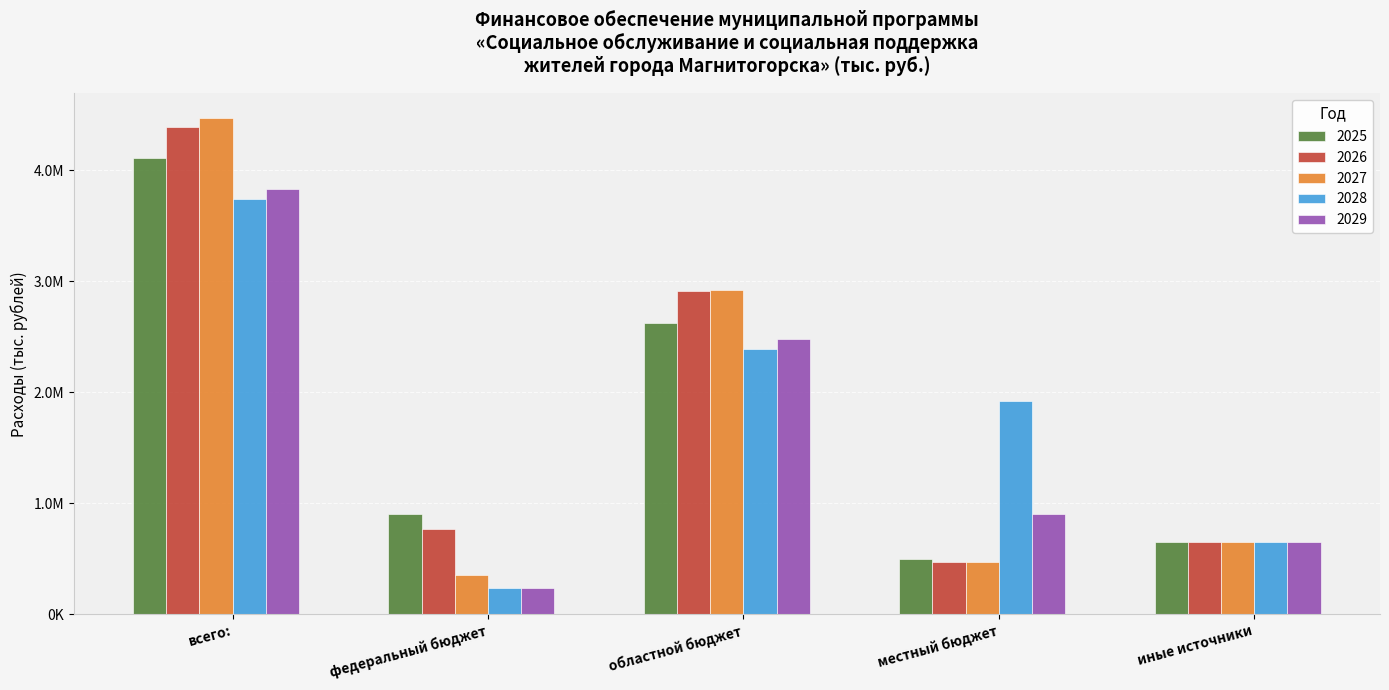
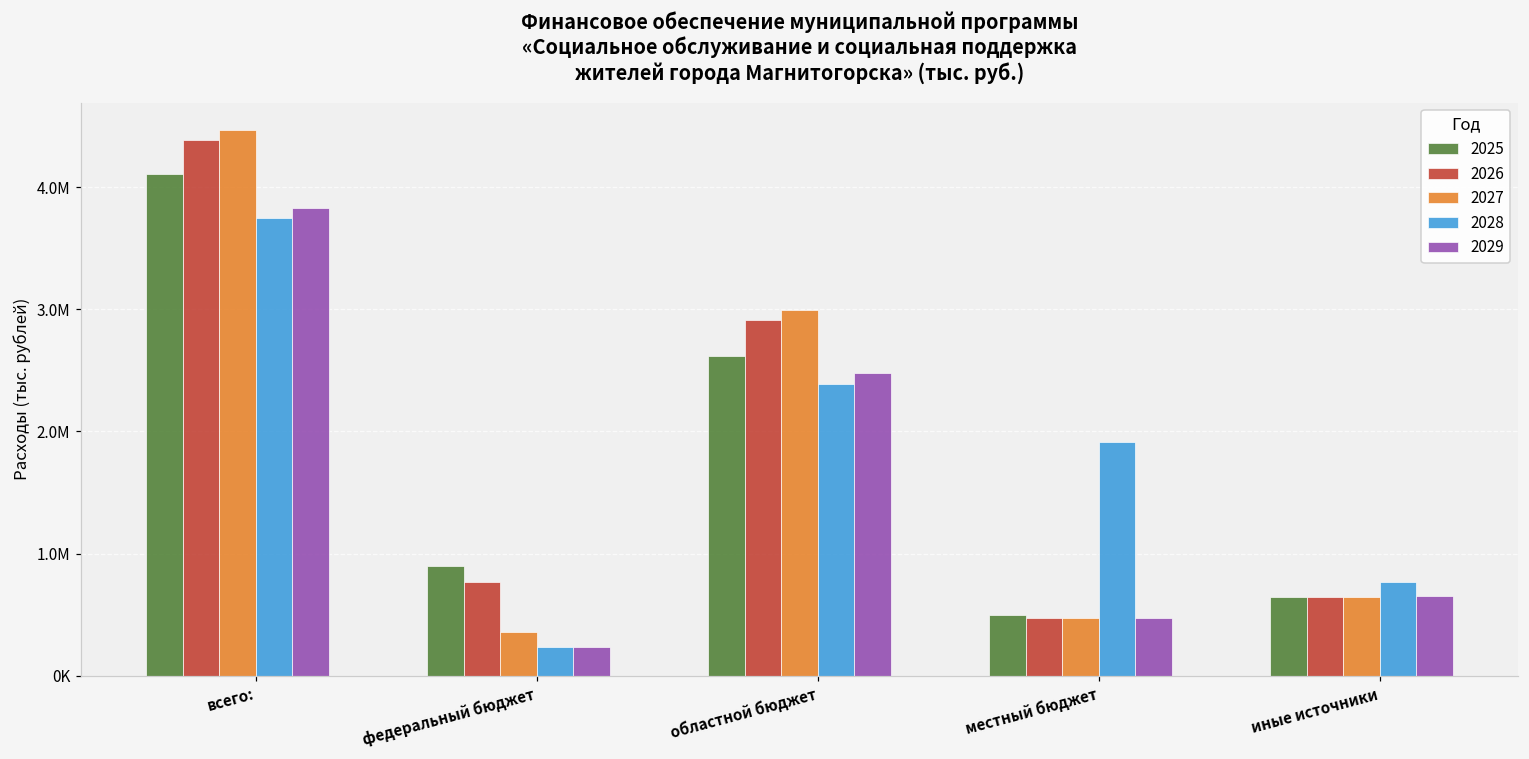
2027, областной бюджет: 2920000 -> 3000000
2029, местный бюджет: 900000 -> 470000
2028, иные источники: 650000 -> 760000
